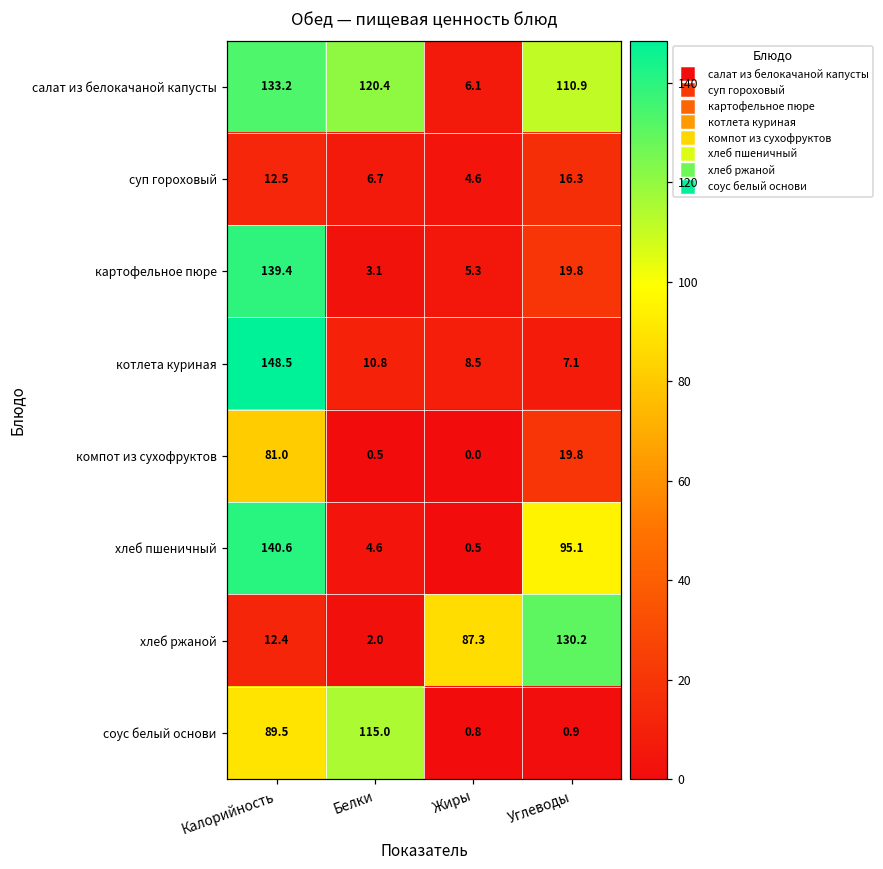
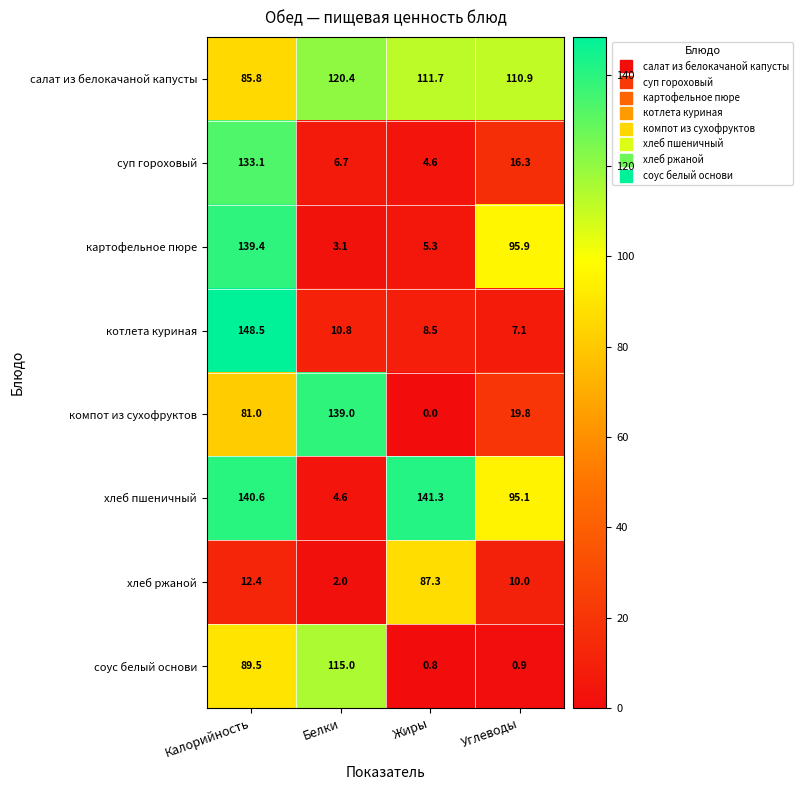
салат из белокачаной капусты, Калорийность: 133.2 -> 85.8
салат из белокачаной капусты, Жиры: 6.1 -> 111.7
суп гороховый, Калорийность: 12.5 -> 133.1
картофельное пюре, Углеводы: 19.8 -> 95.9
компот из сухофруктов, Белки: 0.5 -> 139.0
хлеб пшеничный, Жиры: 0.5 -> 141.3
хлеб ржаной, Углеводы: 130.2 -> 10.0
